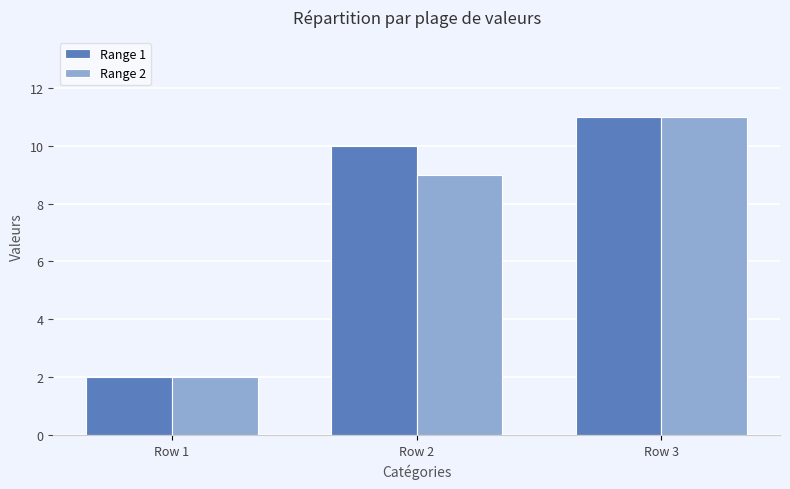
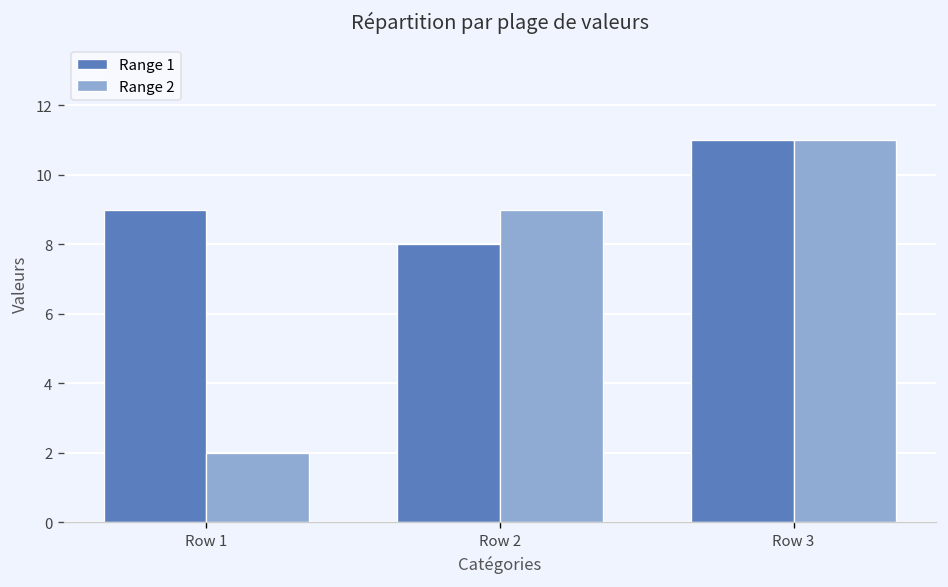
Range 1, Row 1: 2 -> 9
Range 1, Row 2: 10 -> 8
